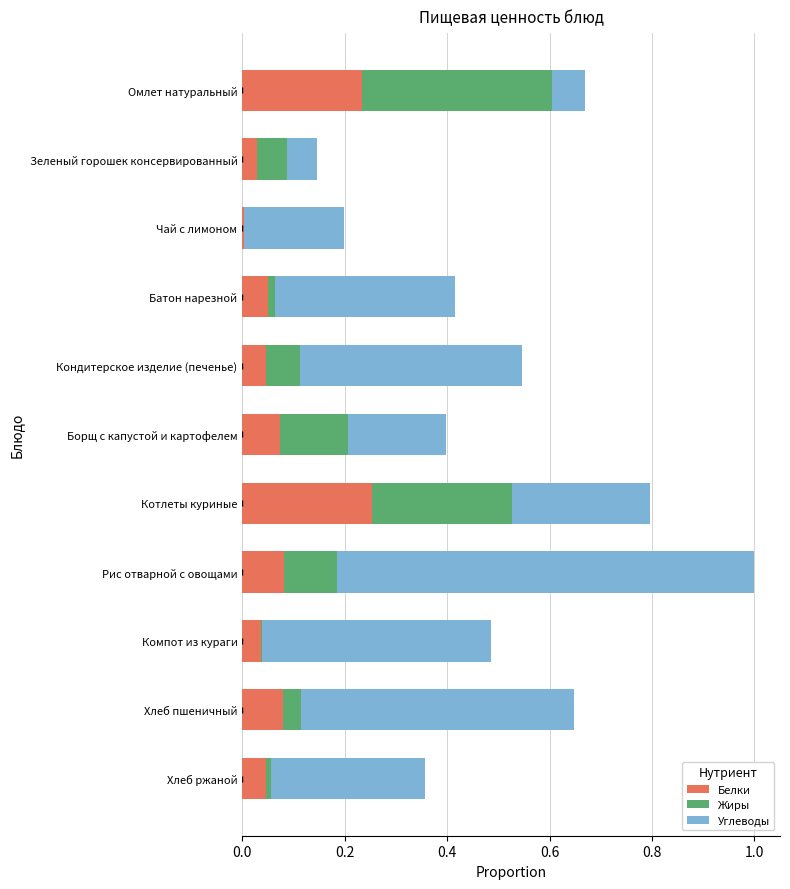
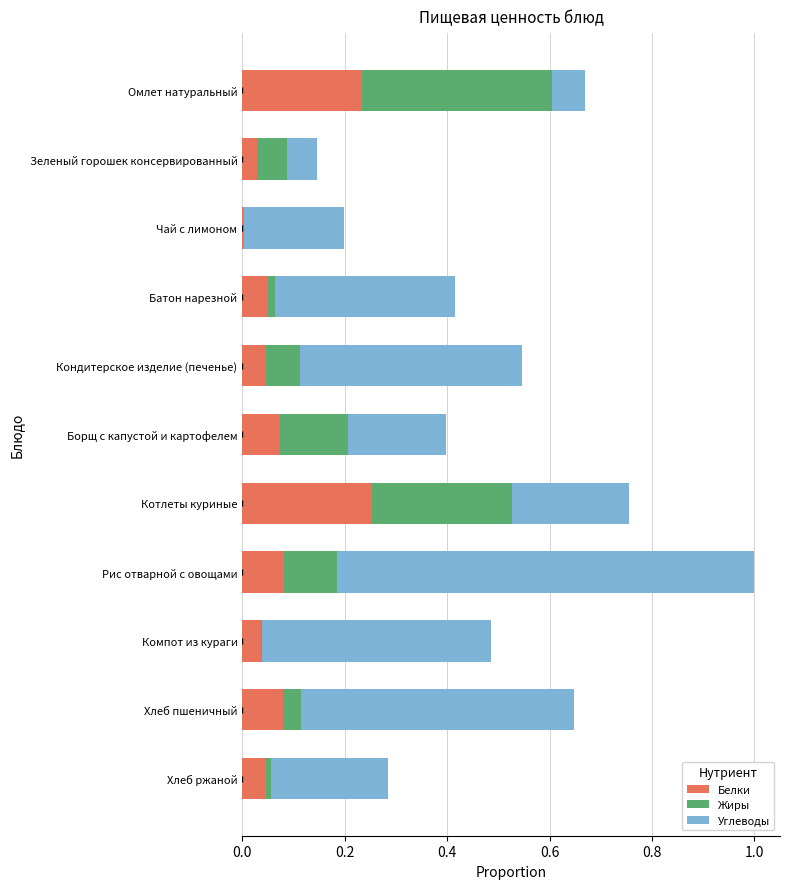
Углеводы, Котлеты куриные: 0.27 -> 0.23
Углеводы, Хлеб ржаной: 0.30 -> 0.23
